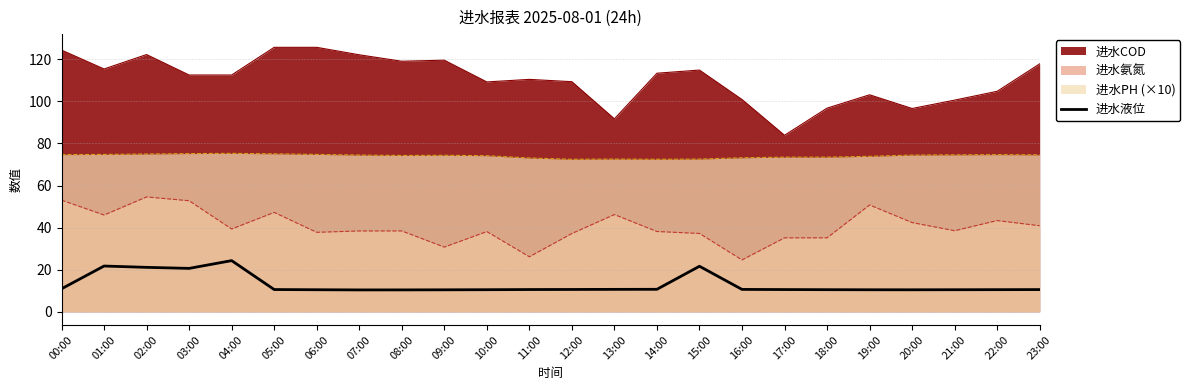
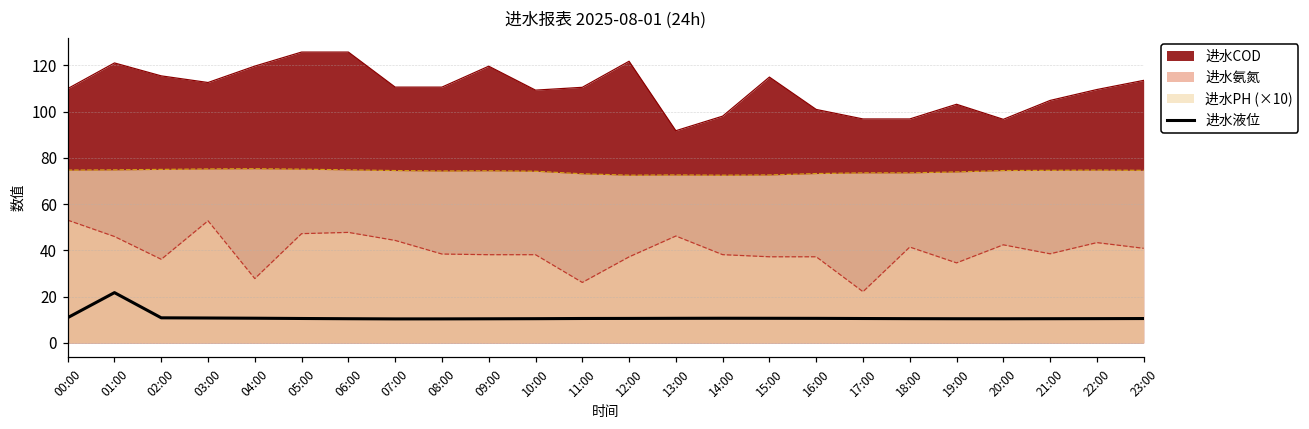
进水COD, 00:00: 124 -> 110
进水COD, 01:00: 115 -> 121
进水COD, 02:00: 122 -> 115
进水氨氮, 02:00: 55 -> 36
进水液位, 02:00: 21 -> 11
进水液位, 03:00: 21 -> 11
进水COD, 04:00: 113 -> 120
进水氨氮, 04:00: 39 -> 28
进水液位, 04:00: 24 -> 11
进水氨氮, 06:00: 38 -> 48
进水COD, 07:00: 122 -> 111
进水氨氮, 07:00: 38 -> 44
进水COD, 08:00: 119 -> 111
进水氨氮, 09:00: 31 -> 38
进水COD, 12:00: 109 -> 122
进水COD, 14:00: 113 -> 98
进水液位, 15:00: 22 -> 11
进水氨氮, 16:00: 25 -> 37
进水COD, 17:00: 84 -> 97
进水氨氮, 17:00: 35 -> 22
进水氨氮, 18:00: 35 -> 41
进水氨氮, 19:00: 51 -> 35
进水COD, 21:00: 101 -> 105
进水COD, 22:00: 105 -> 110
进水COD, 23:00: 118 -> 113
